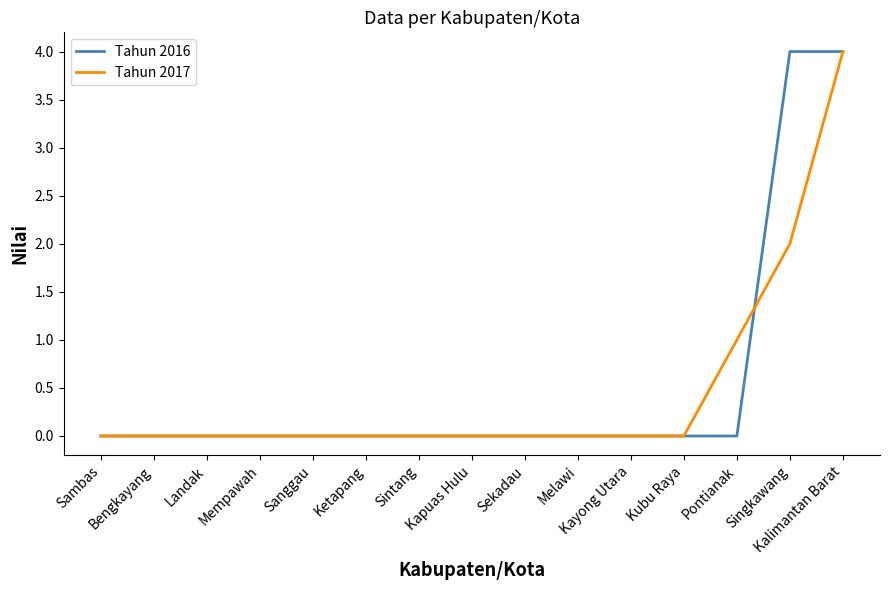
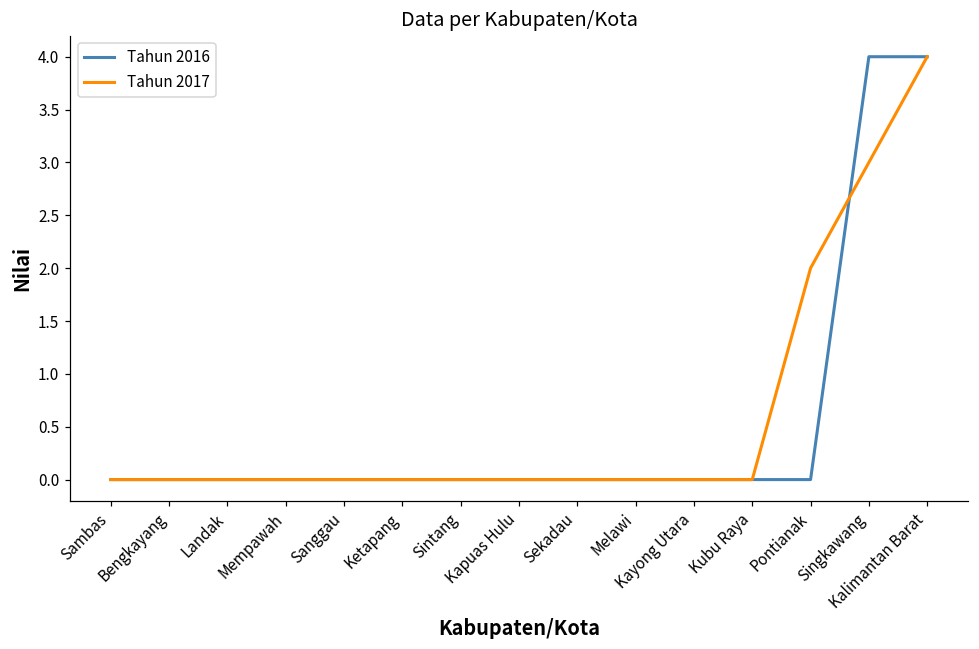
Tahun 2017, Pontianak: 1 -> 2
Tahun 2017, Singkawang: 2 -> 3
